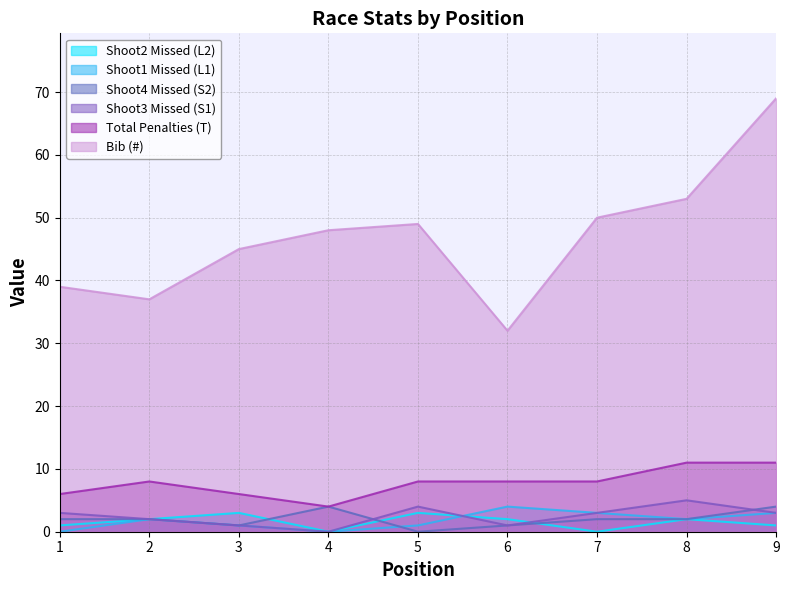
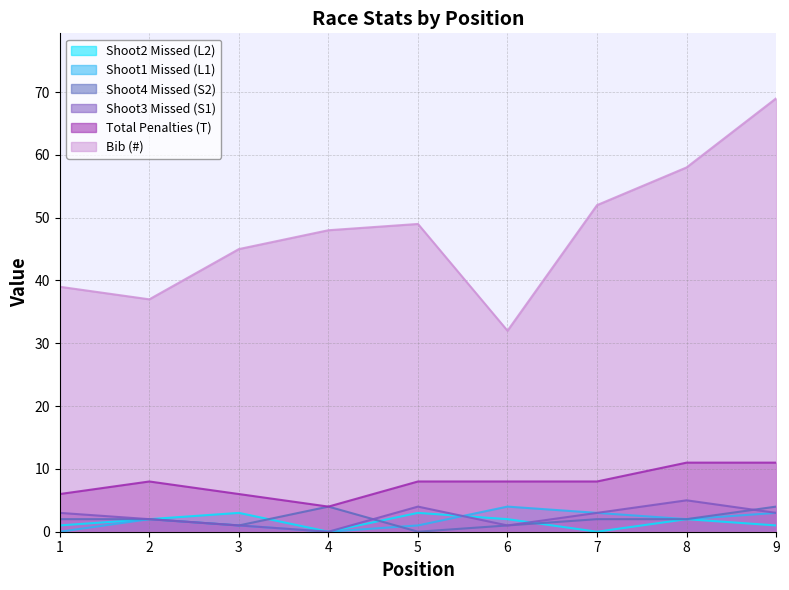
Bib (#), 7: 50 -> 52
Bib (#), 8: 53 -> 58
